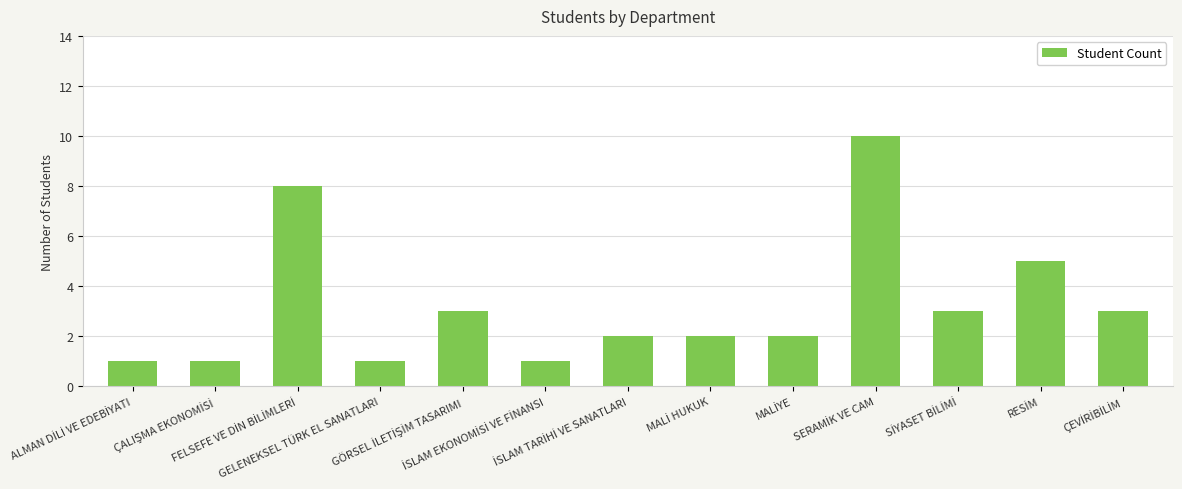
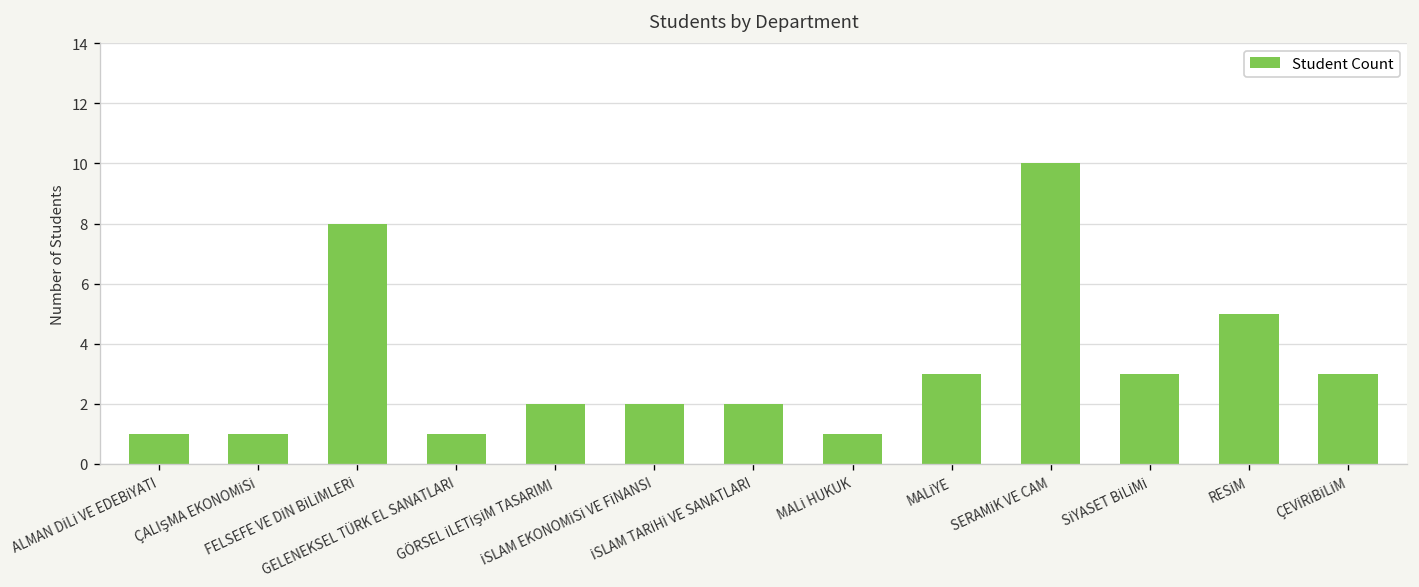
GÖRSEL İLETİŞİM TASARIMI: 3 -> 2
İSLAM EKONOMİSİ VE FİNANSI: 1 -> 2
MALİ HUKUK: 2 -> 1
MALİYE: 2 -> 3
